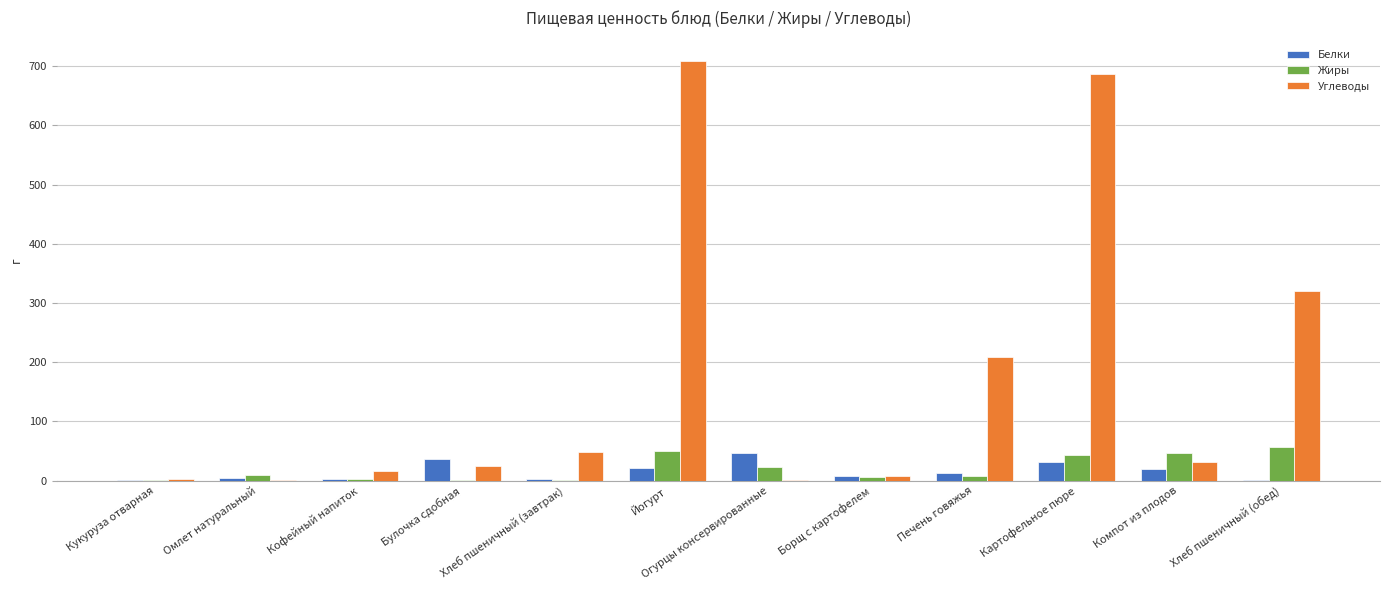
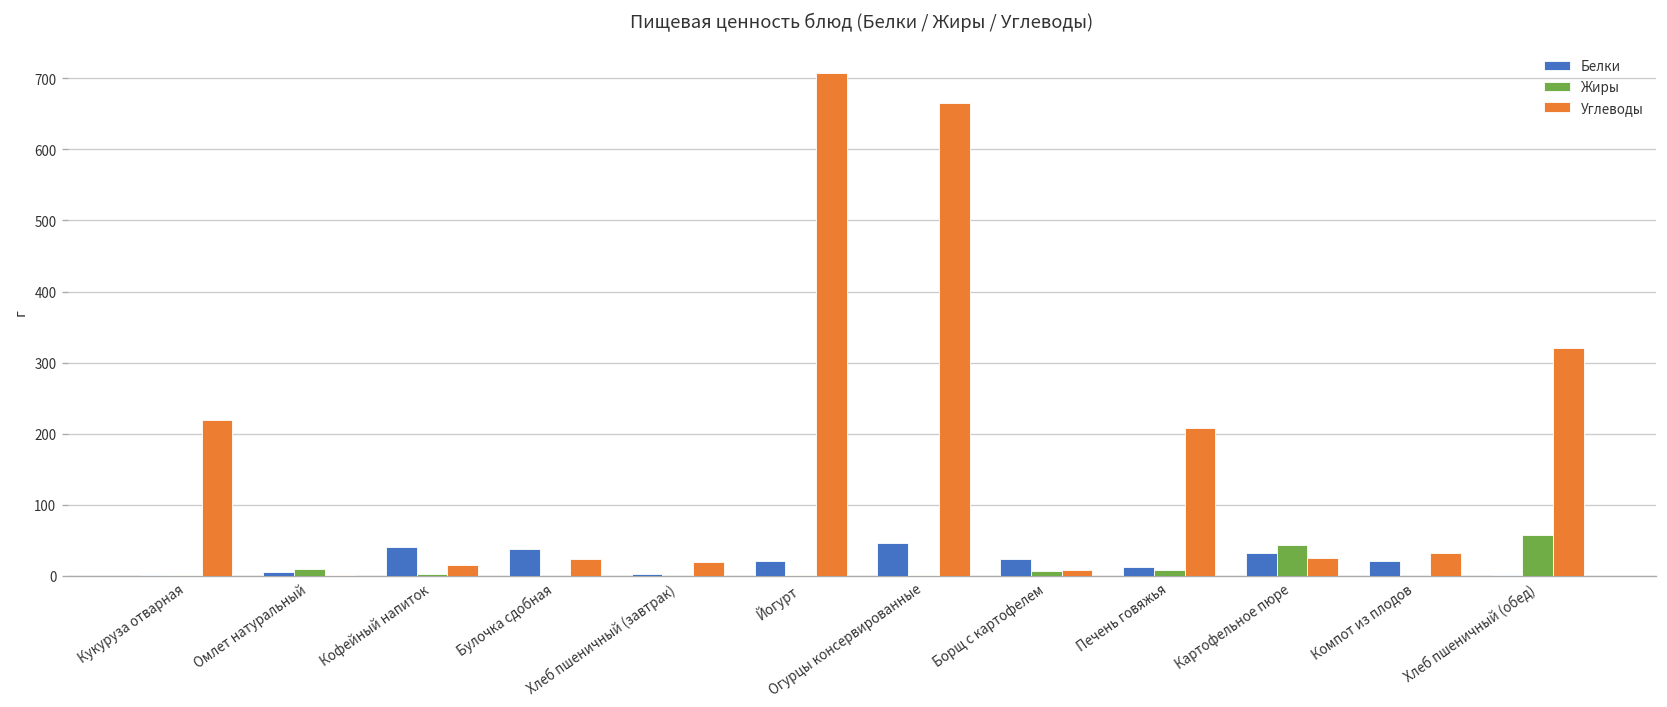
Углеводы, Кукуруза отварная: 0 -> 220
Белки, Кофейный напиток: 0 -> 40
Углеводы, Хлеб пшеничный (завтрак): 50 -> 20
Жиры, Йогурт: 50 -> 0
Жиры, Огурцы консервированные: 20 -> 0
Углеводы, Огурцы консервированные: 0 -> 660
Белки, Борщ с картофелем: 10 -> 20
Углеводы, Картофельное пюре: 690 -> 30
Жиры, Компот из плодов: 50 -> 0
